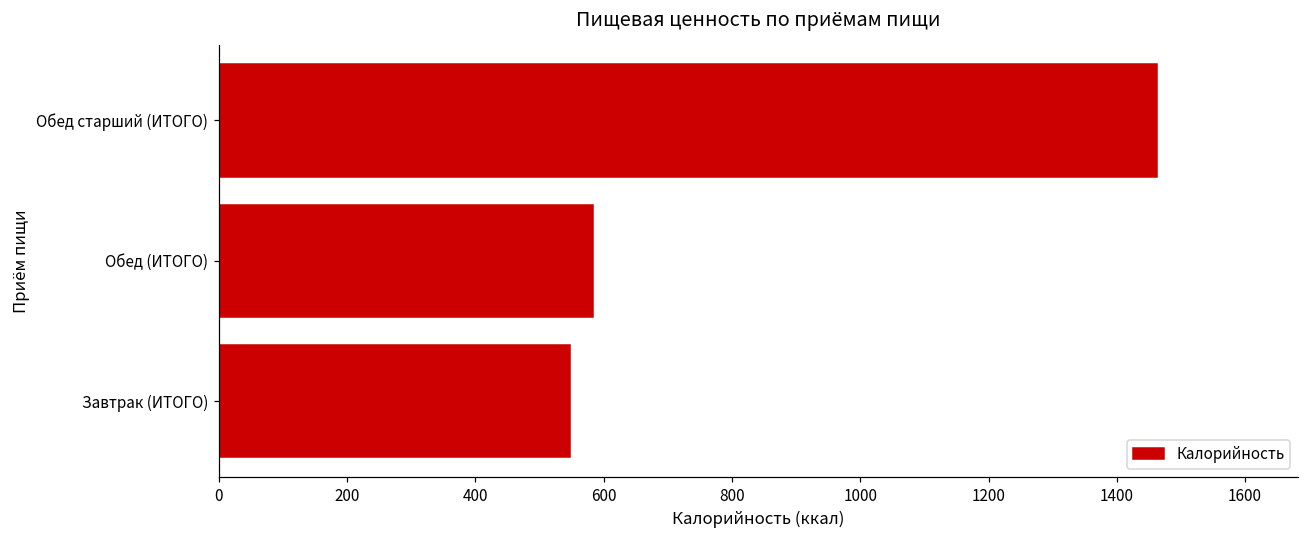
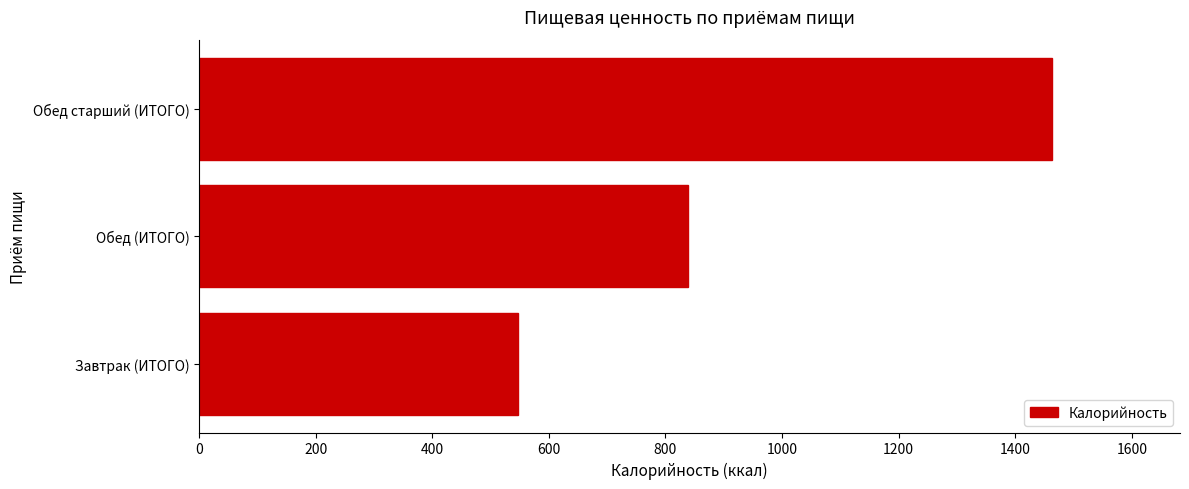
Обед (ИТОГО): 580 -> 840
